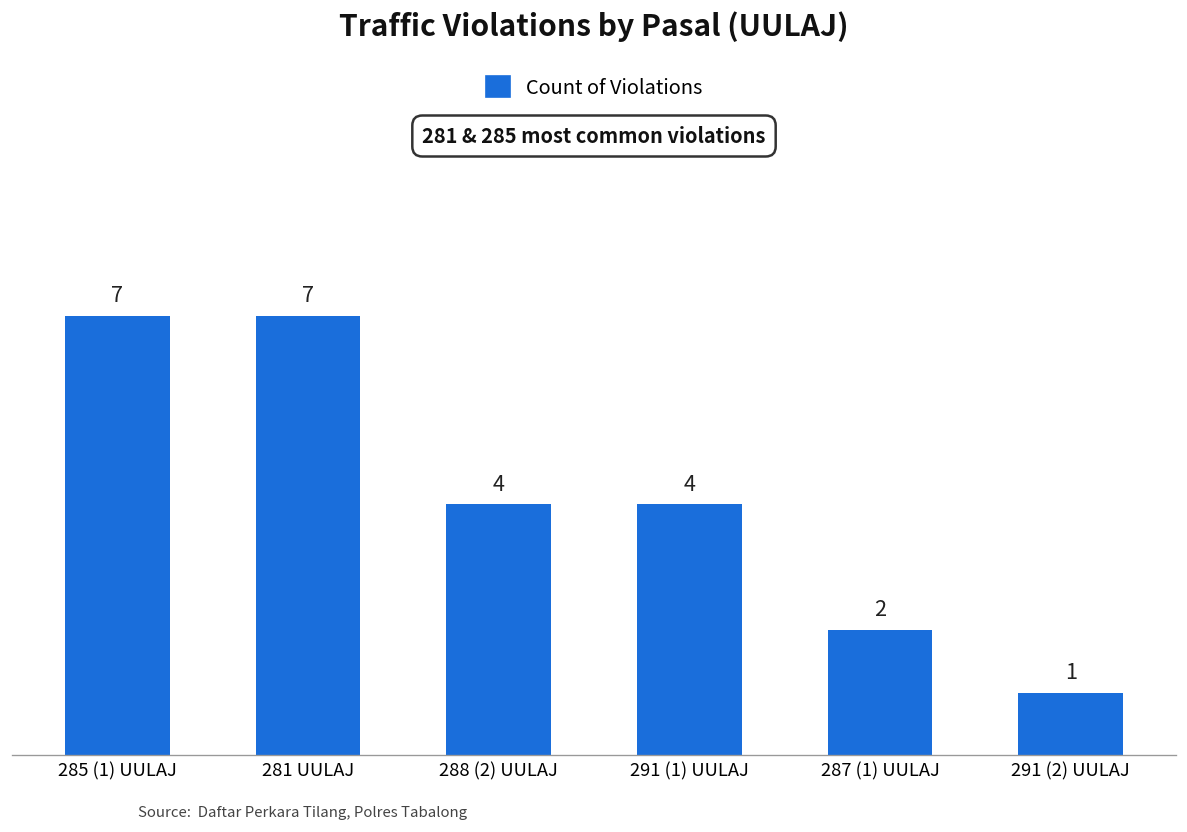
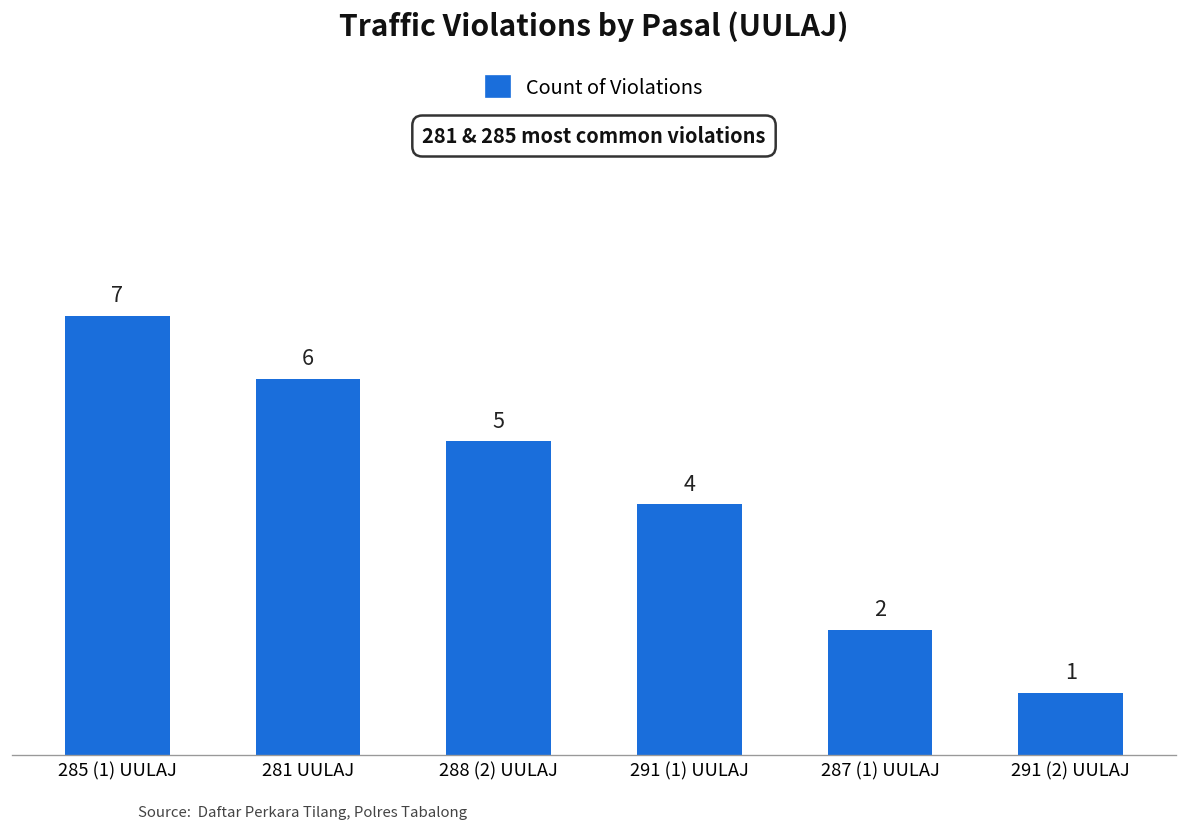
281 UULAJ: 7 -> 6
288 (2) UULAJ: 4 -> 5
